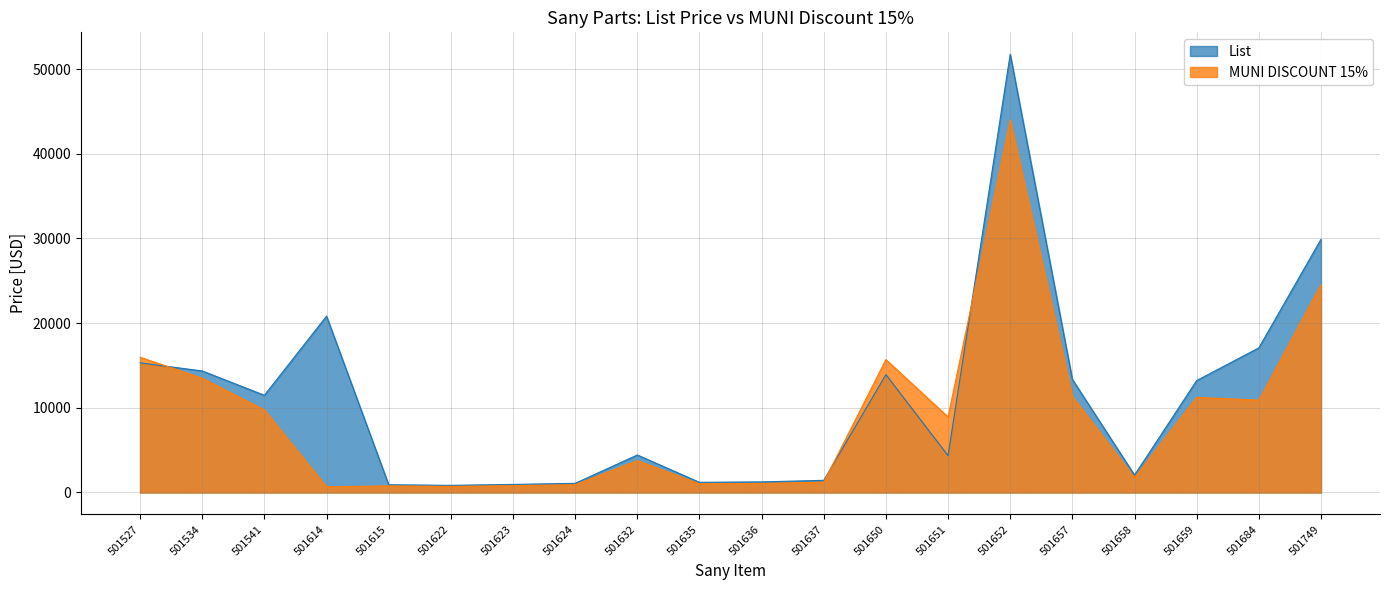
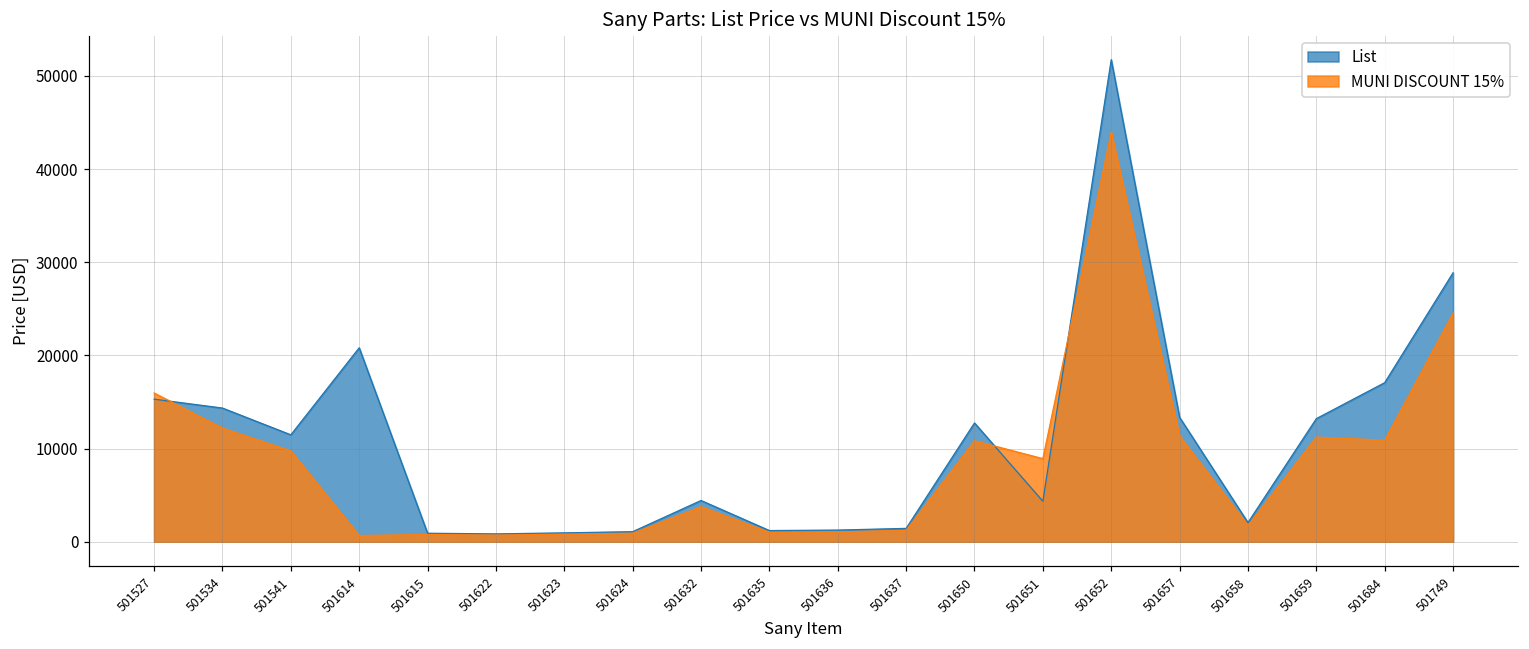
MUNI DISCOUNT 15%, 501534: 13000 -> 12000
List, 501650: 14000 -> 13000
MUNI DISCOUNT 15%, 501650: 16000 -> 11000
List, 501749: 30000 -> 29000
